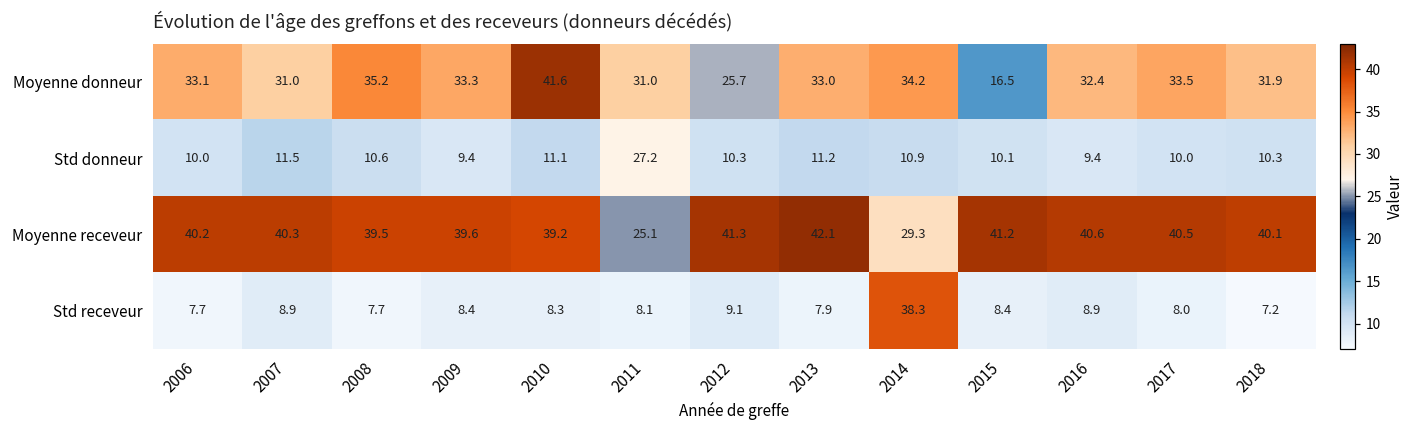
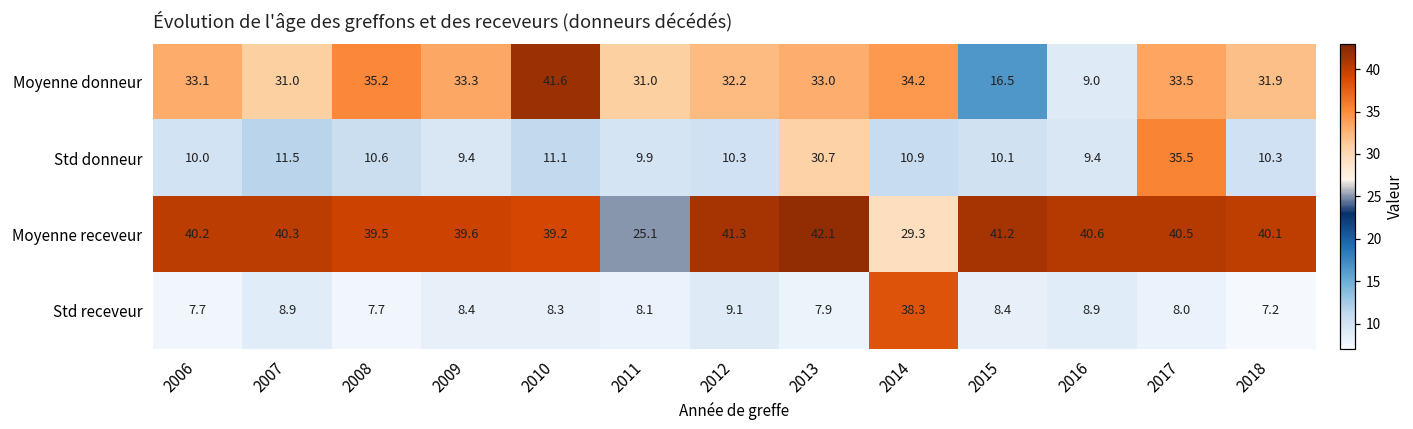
Moyenne donneur, 2012: 25.7 -> 32.2
Moyenne donneur, 2016: 32.4 -> 9.0
Std donneur, 2011: 27.2 -> 9.9
Std donneur, 2013: 11.2 -> 30.7
Std donneur, 2017: 10.0 -> 35.5
